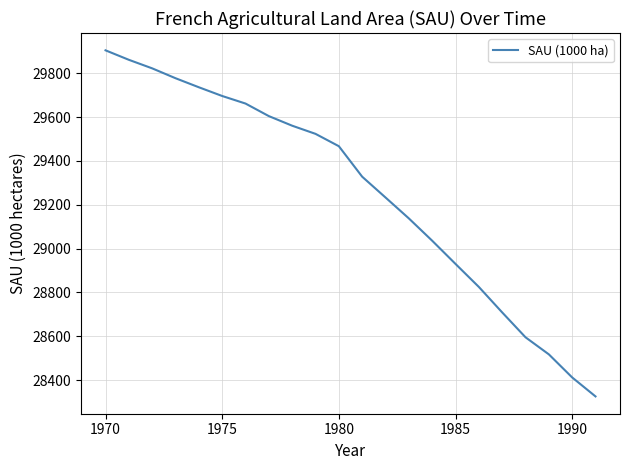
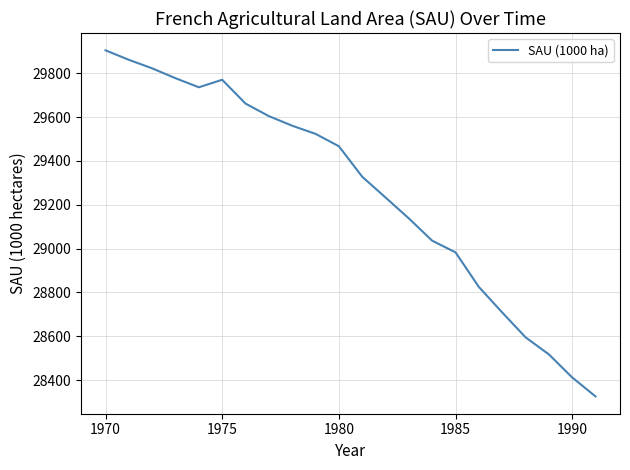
1975: 29700 -> 29770
1985: 28930 -> 28980
